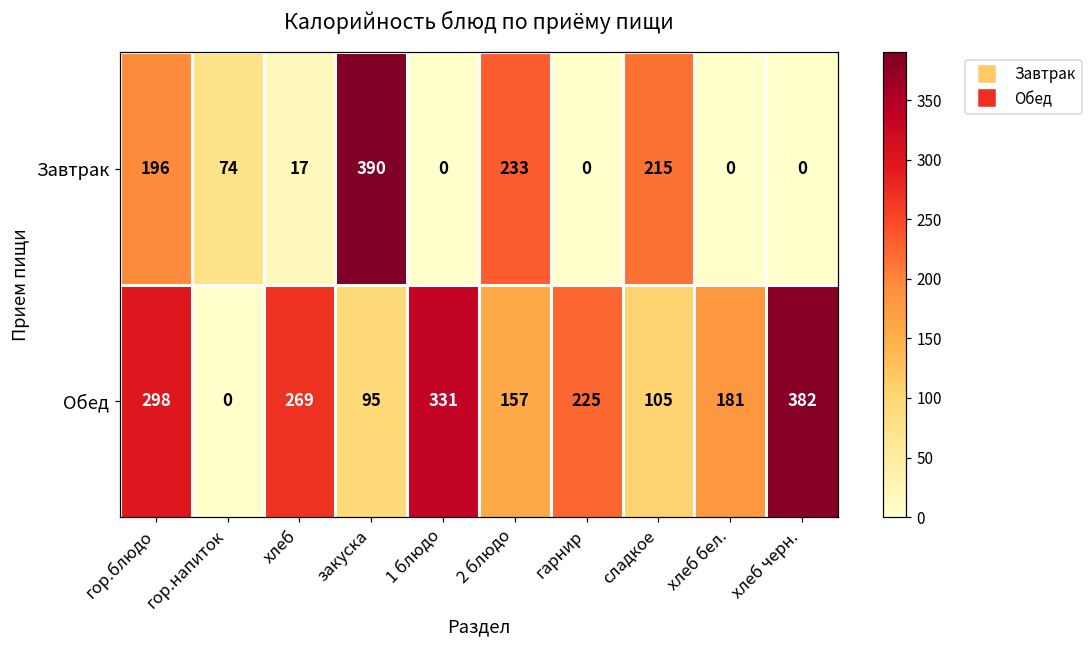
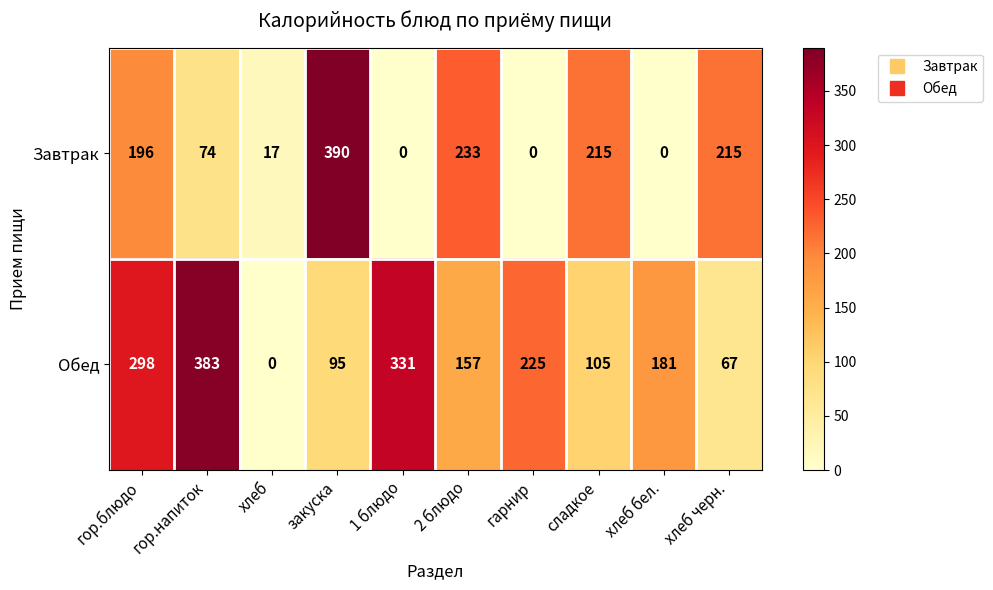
Завтрак, хлеб черн.: 0 -> 215
Обед, гор.напиток: 0 -> 383
Обед, хлеб: 269 -> 0
Обед, хлеб черн.: 382 -> 67
